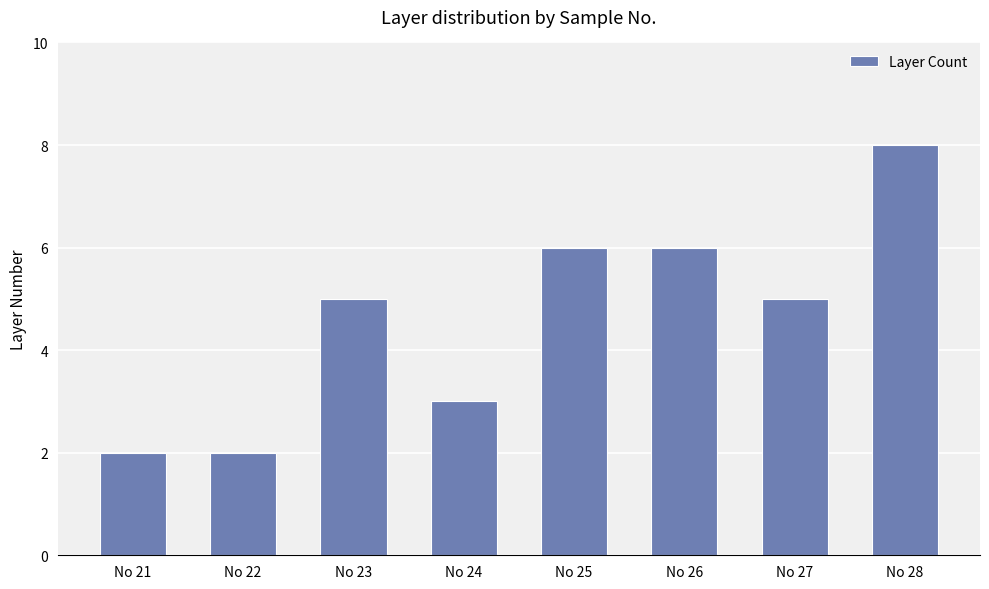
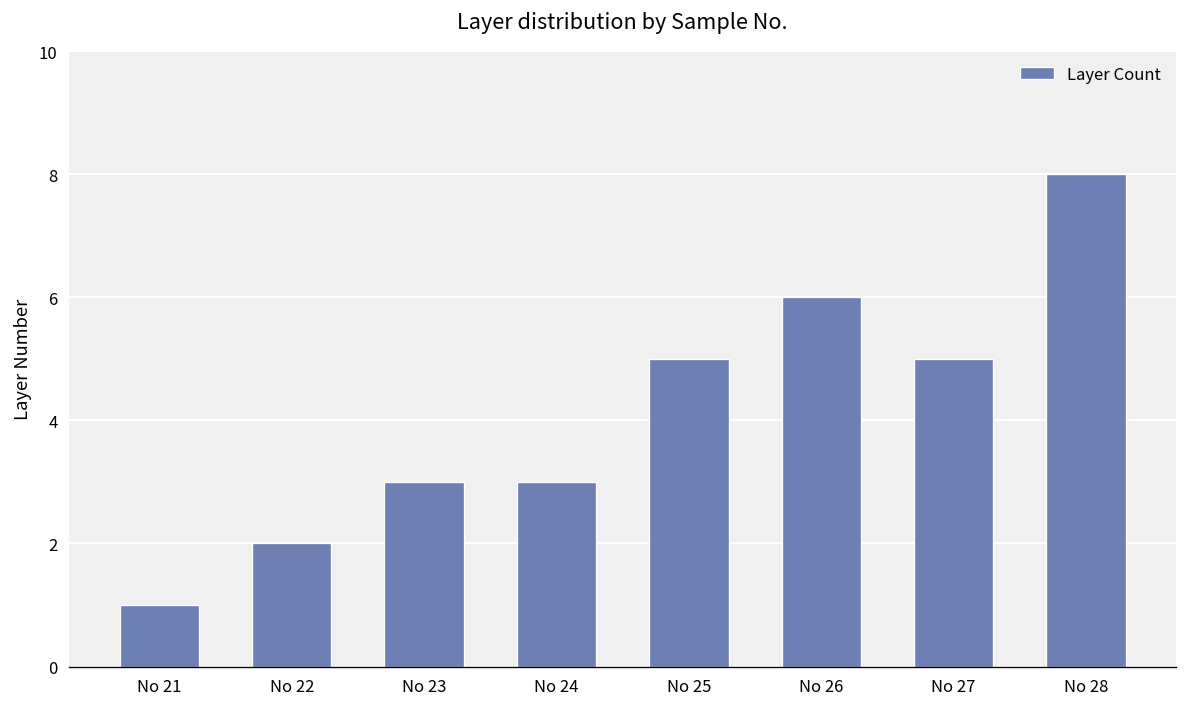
No 21: 2 -> 1
No 23: 5 -> 3
No 25: 6 -> 5
